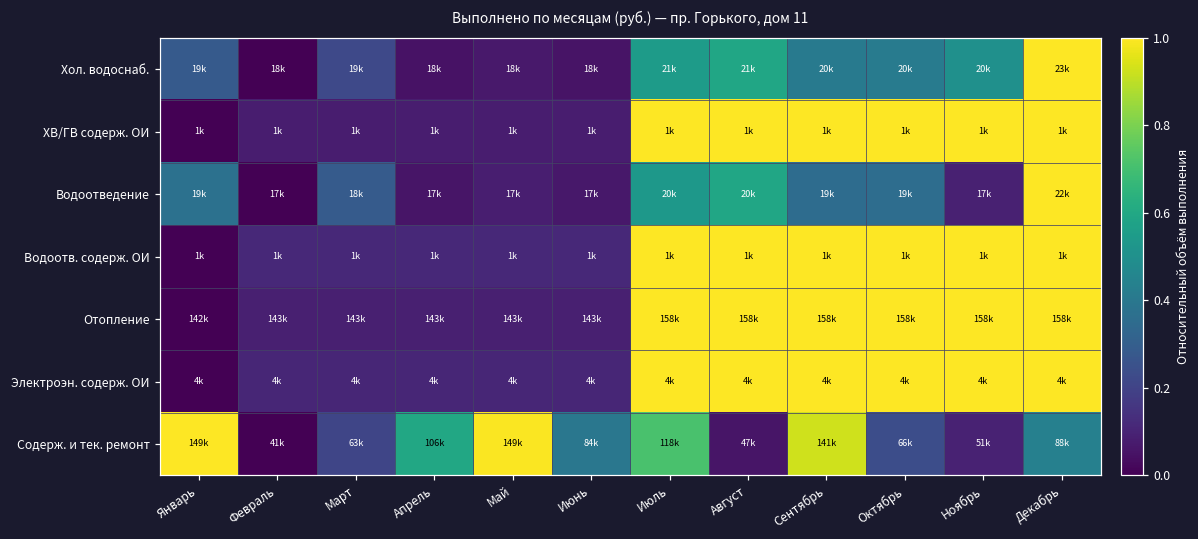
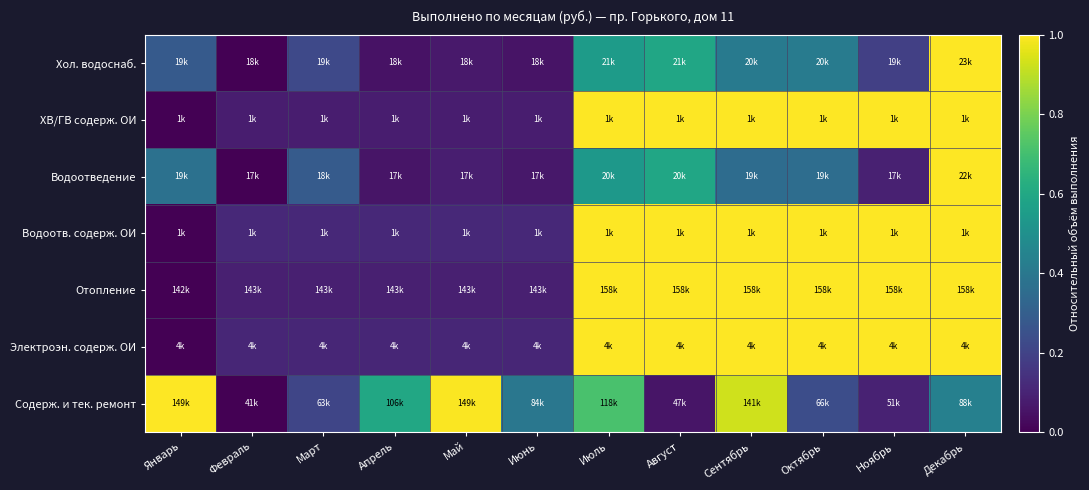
Хол. водоснаб., Ноябрь: 20k -> 19k
